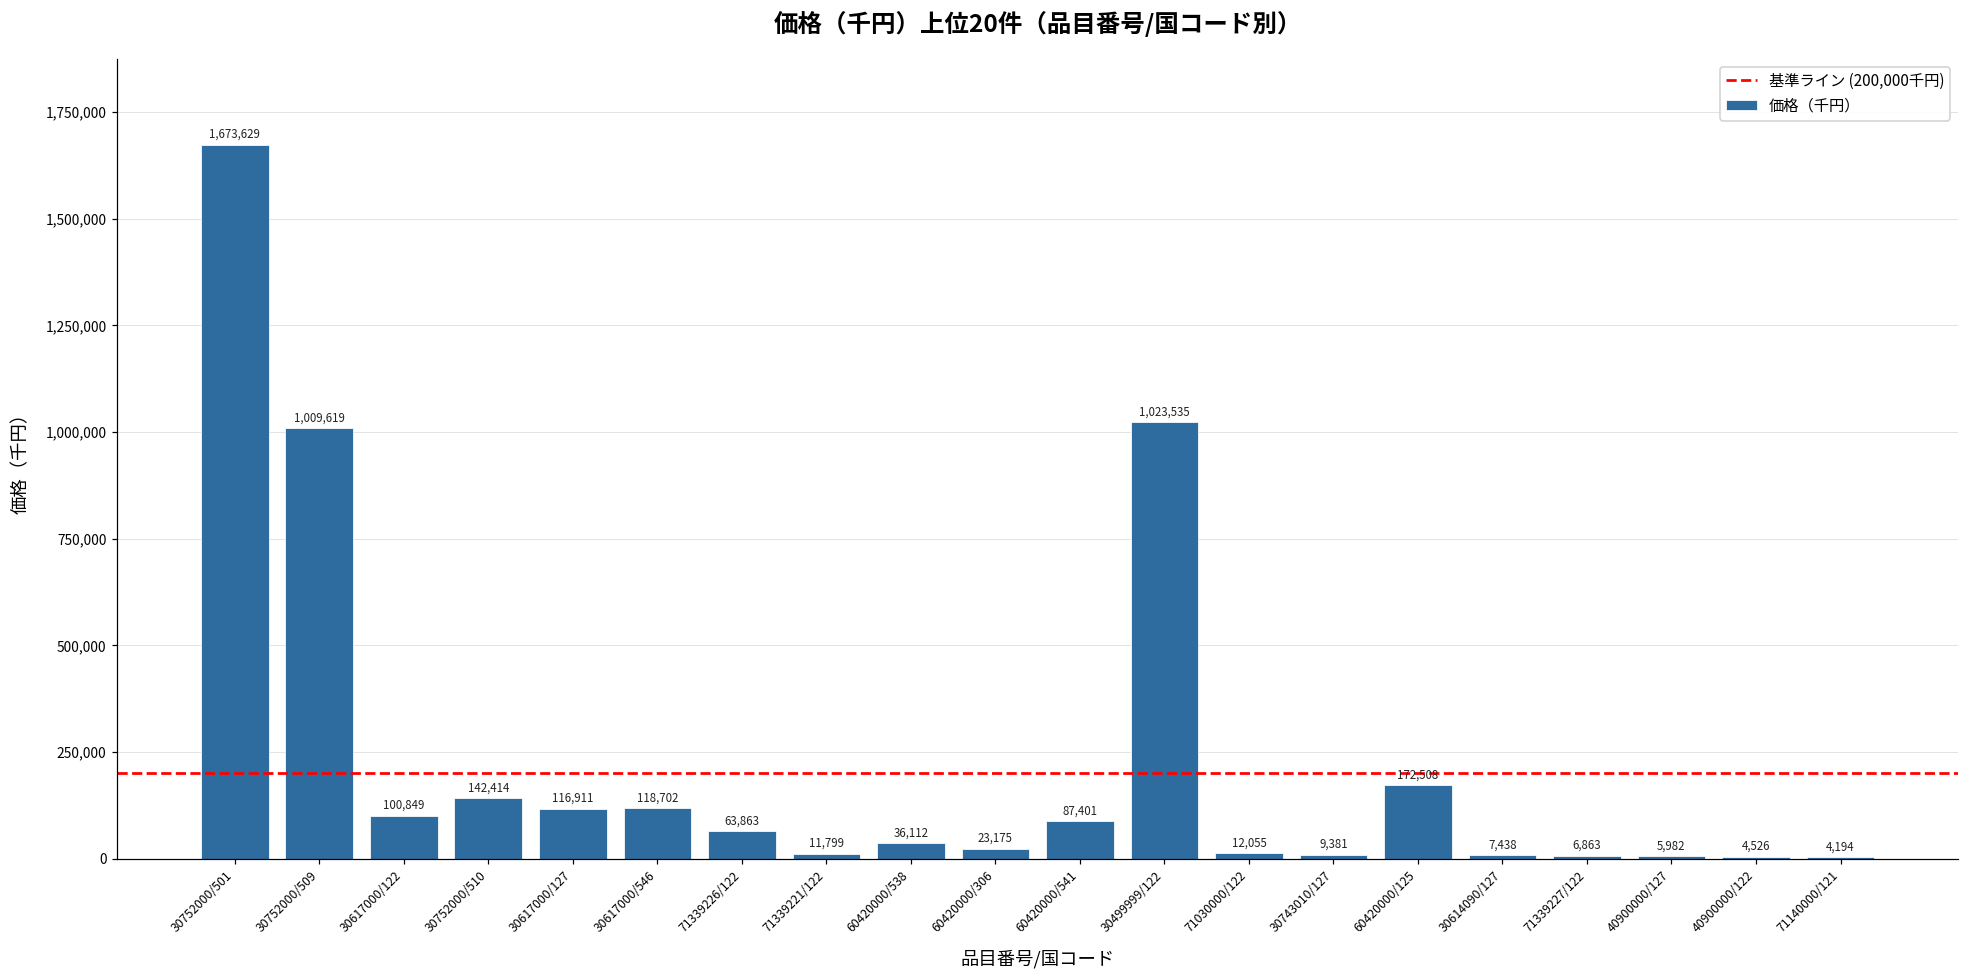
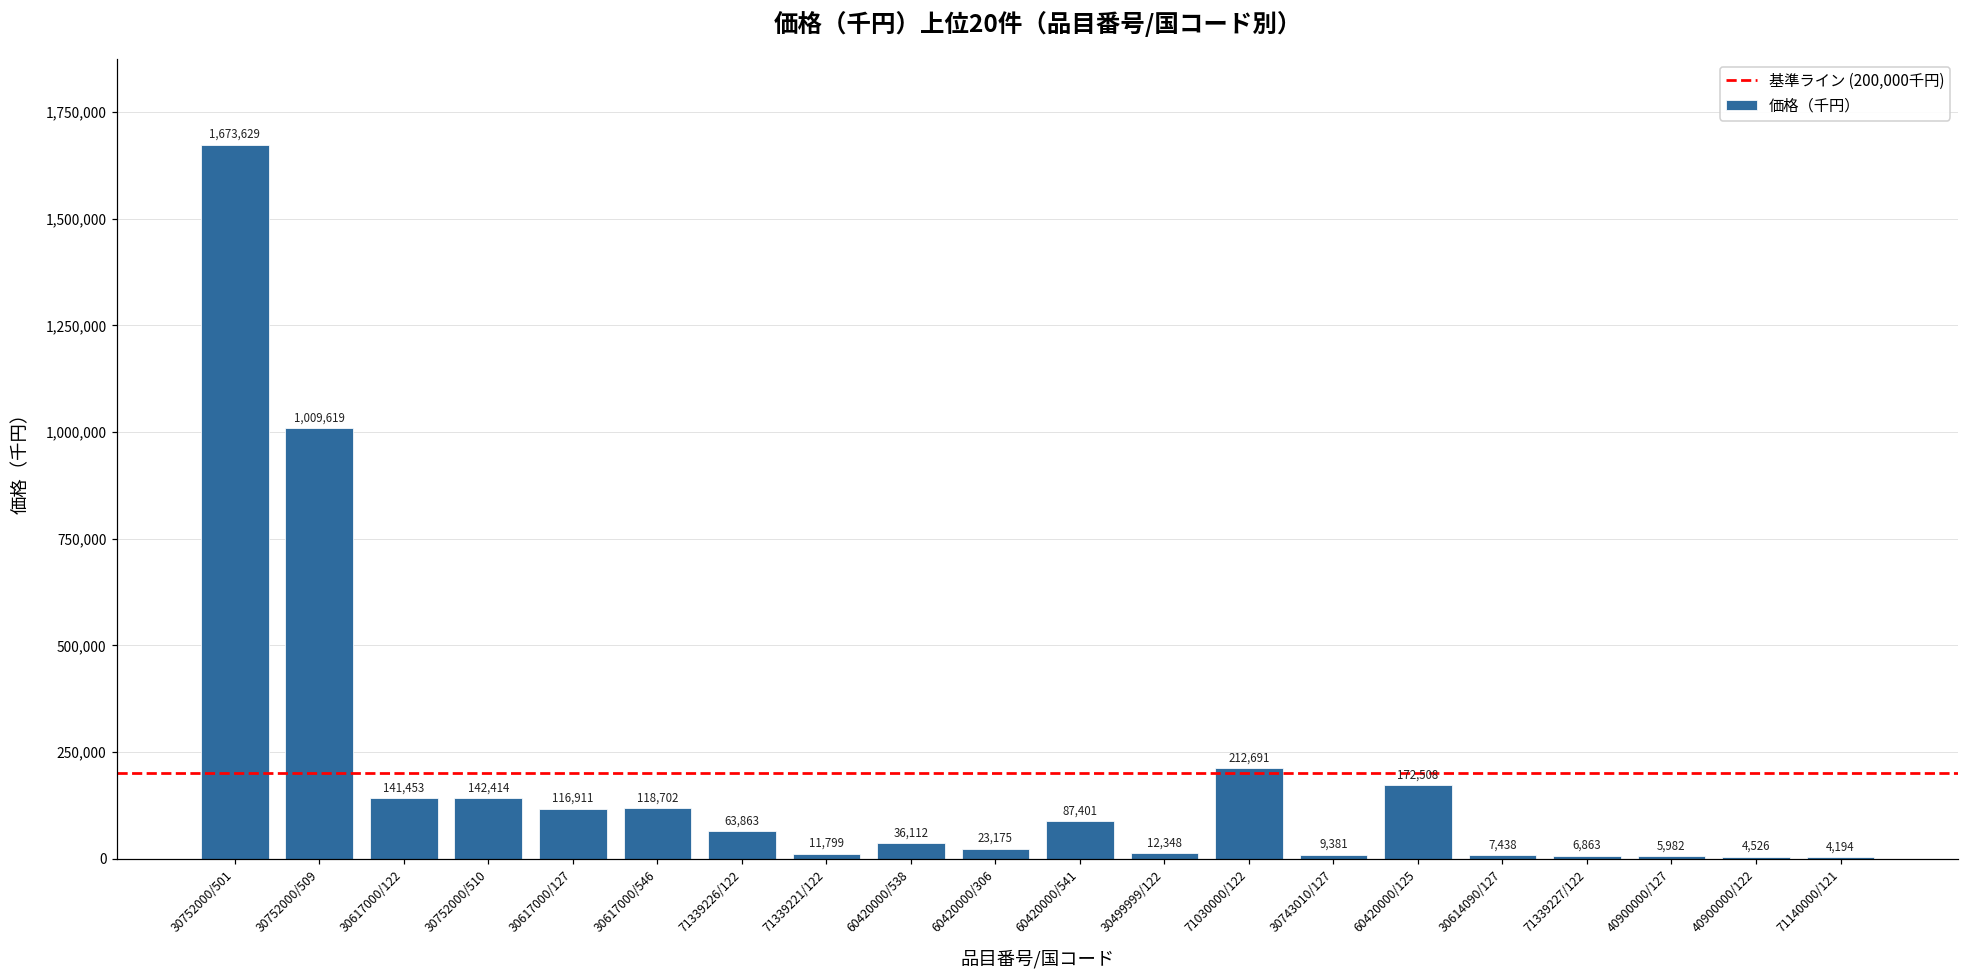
30617000/122: 100,849 -> 141,453
30499999/122: 1,023,535 -> 12,348
71030000/122: 12,055 -> 212,691
